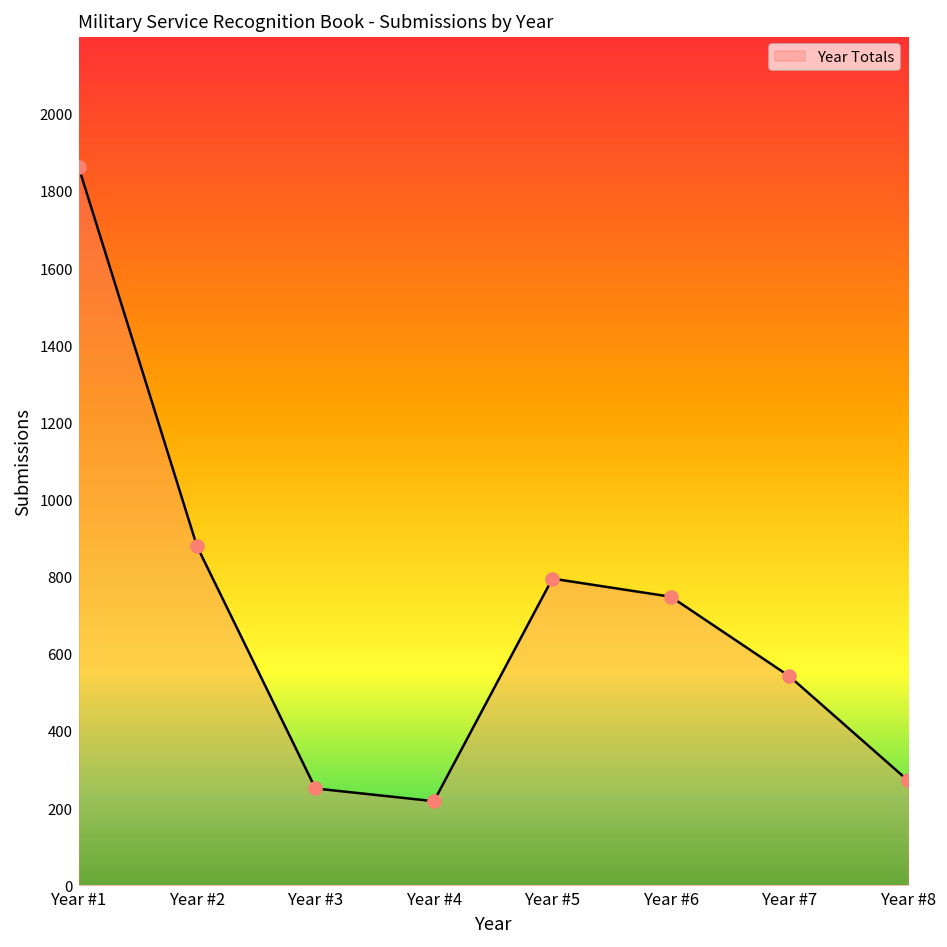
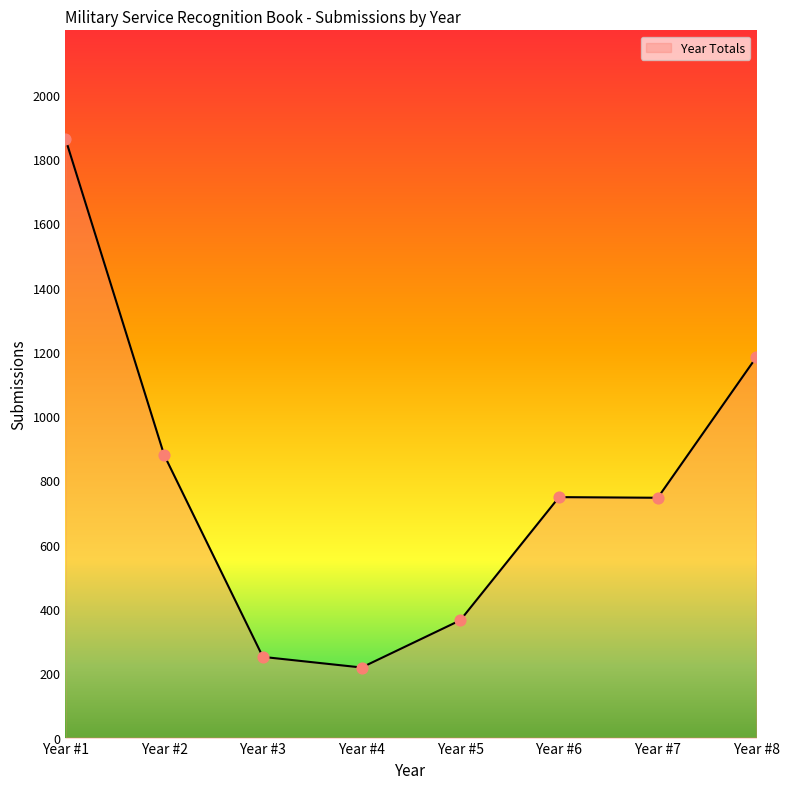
Year #5: 800 -> 370
Year #7: 540 -> 750
Year #8: 270 -> 1180
